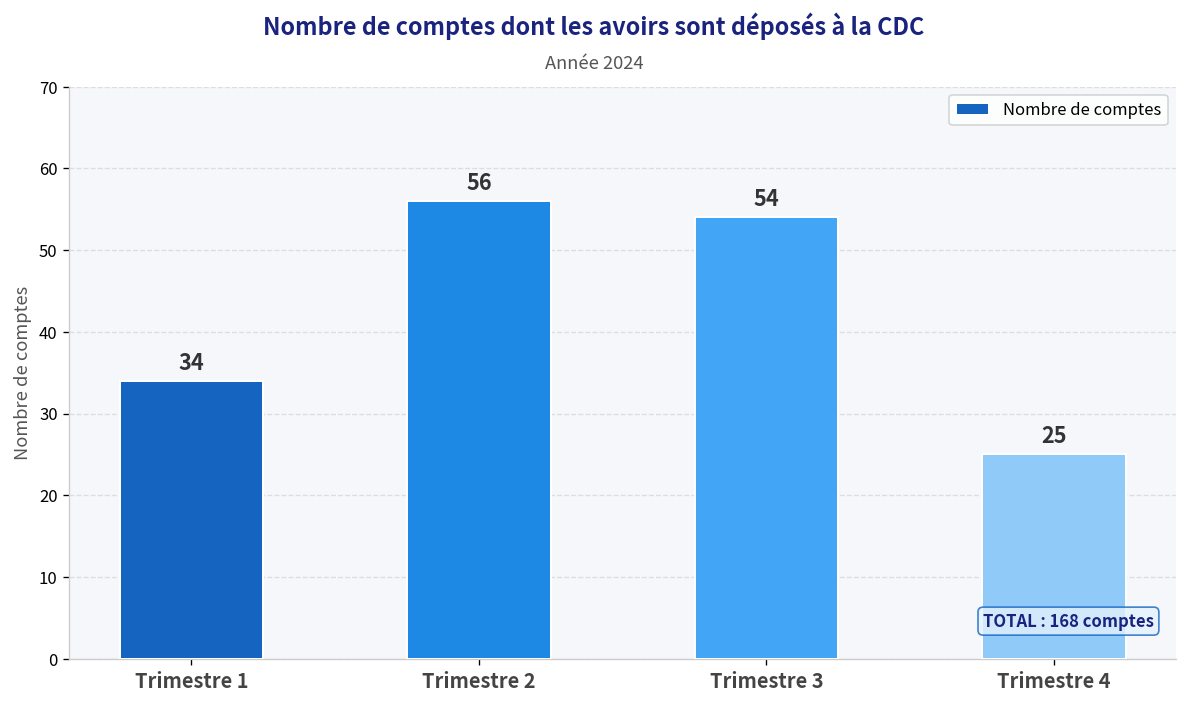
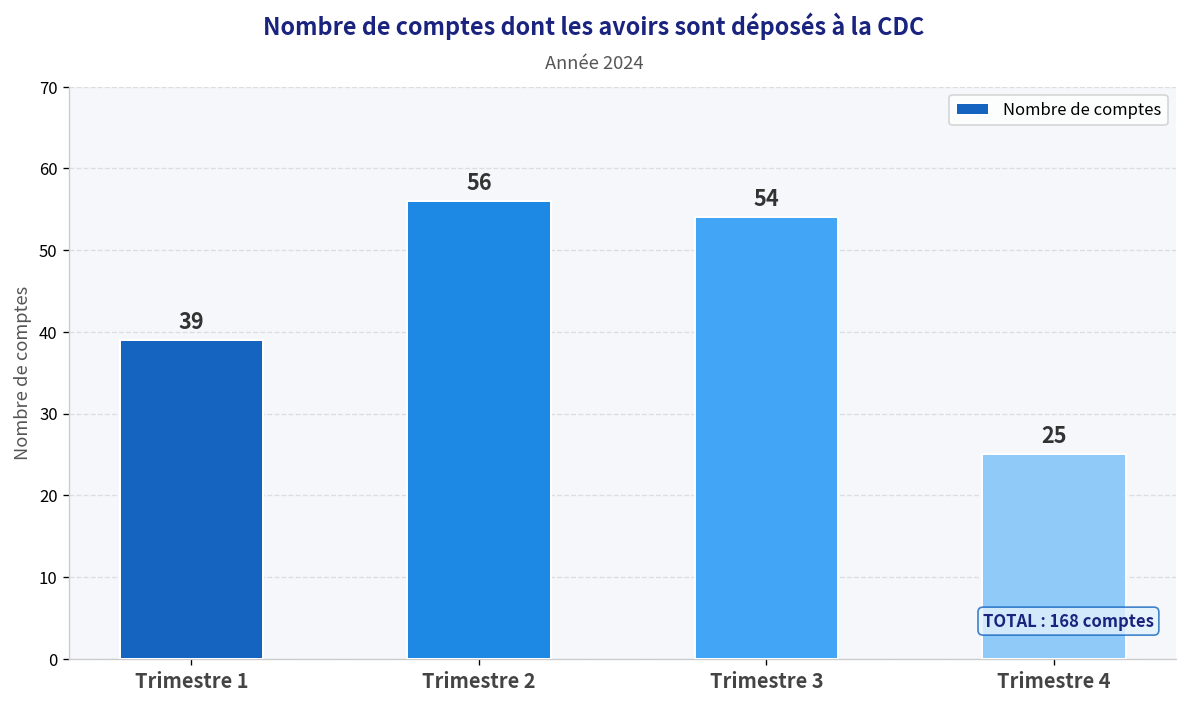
Trimestre 1: 34 -> 39
